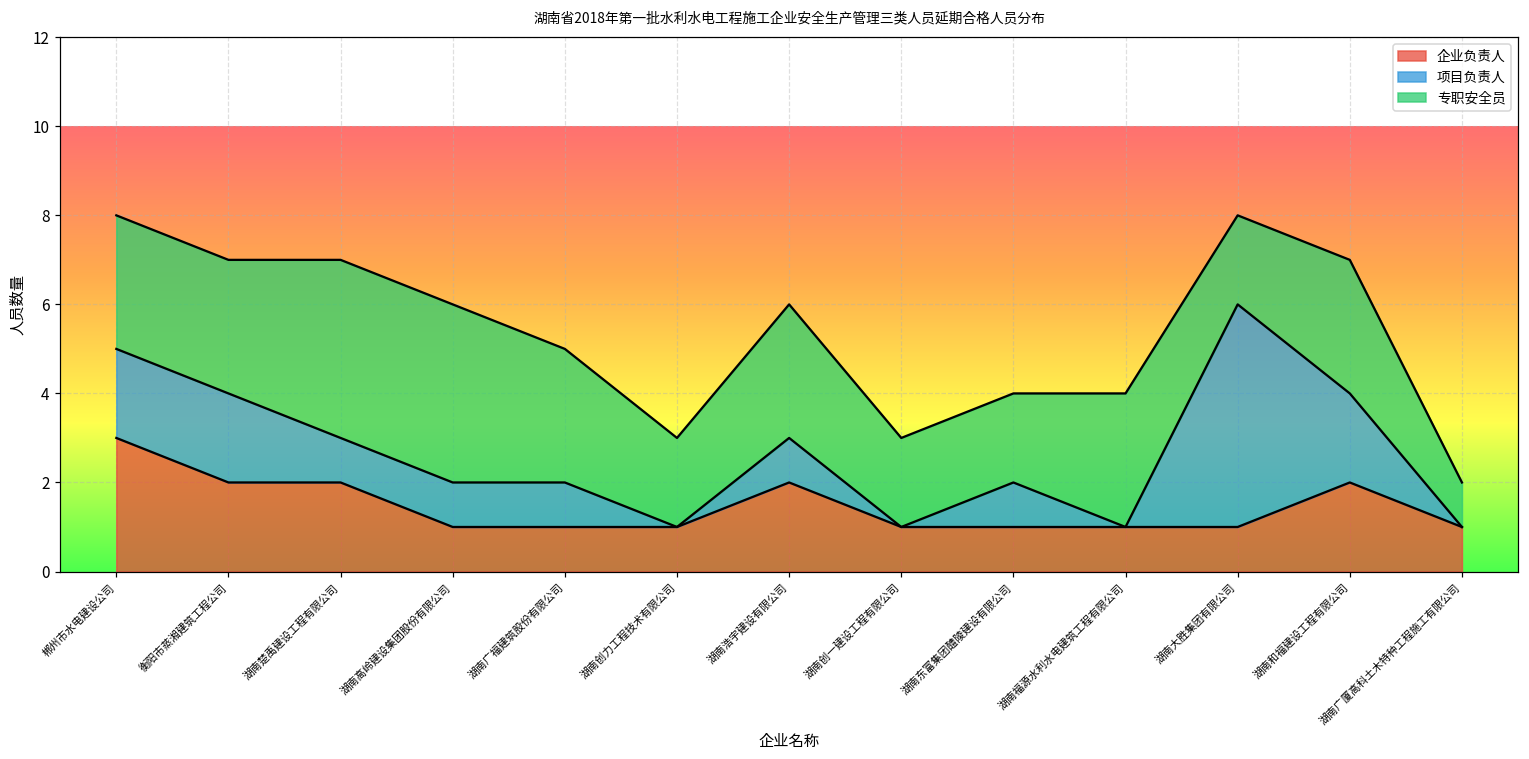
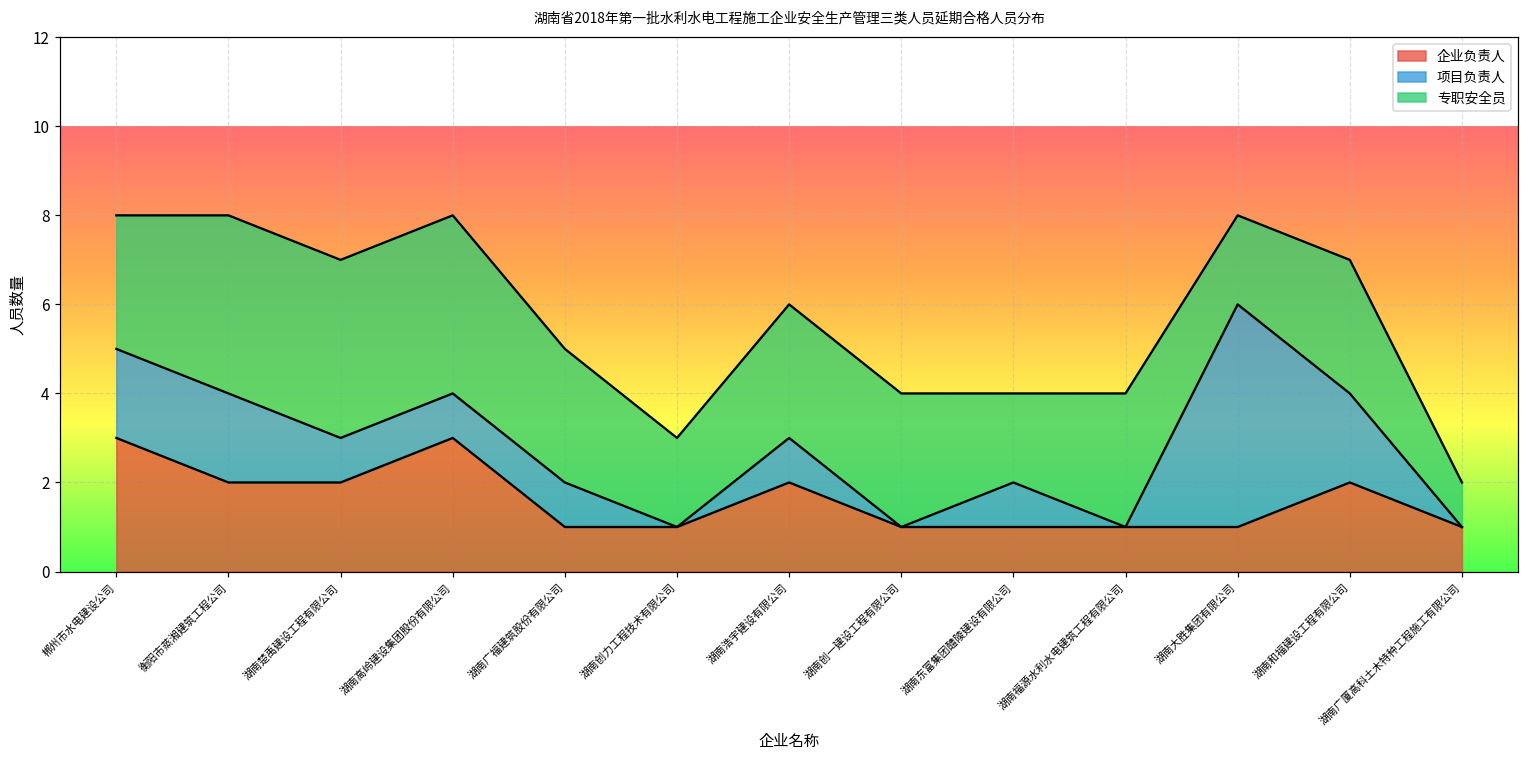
专职安全员, 衡阳市蒸湘建筑工程公司: 3 -> 4
企业负责人, 湖南高岭建设集团股份有限公司: 1 -> 3
专职安全员, 湖南创一建设工程有限公司: 2 -> 3
